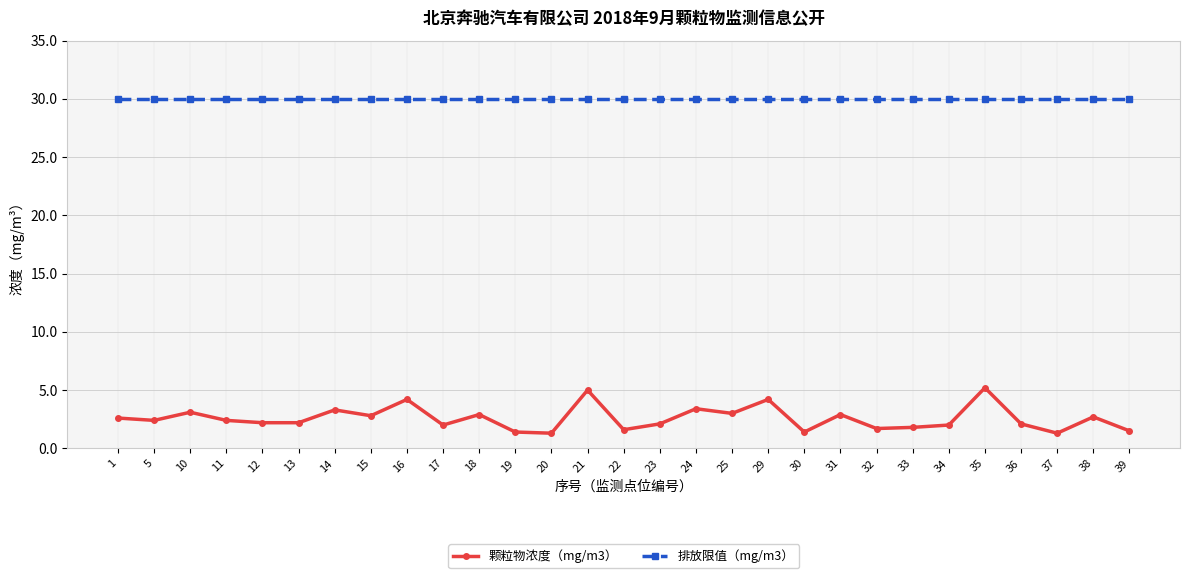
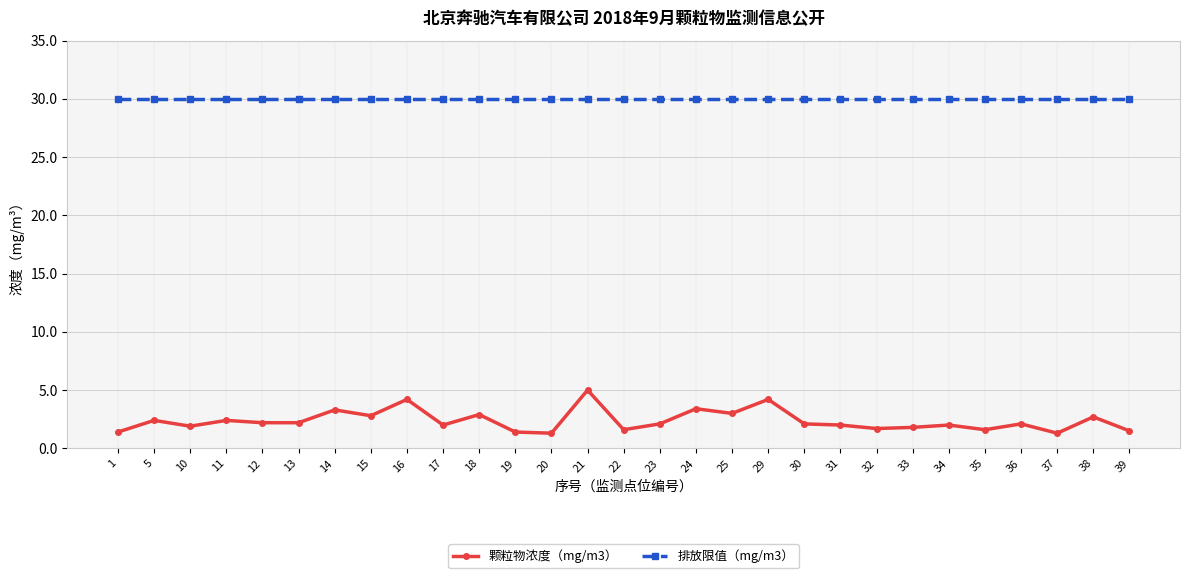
颗粒物浓度（mg/m3）, 1: 2.6 -> 1.4
颗粒物浓度（mg/m3）, 10: 3.1 -> 1.9
颗粒物浓度（mg/m3）, 30: 1.4 -> 2.1
颗粒物浓度（mg/m3）, 31: 2.9 -> 2.0
颗粒物浓度（mg/m3）, 35: 5.2 -> 1.6
